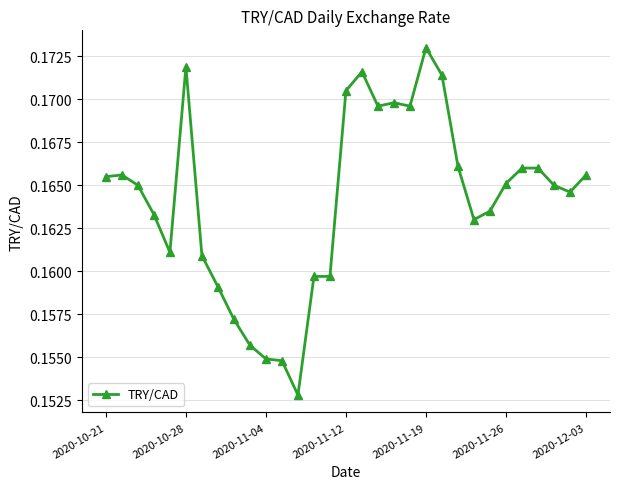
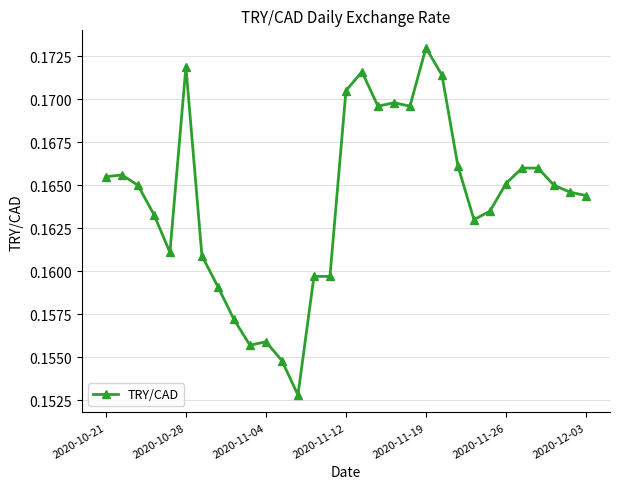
2020-11-04: 0.1549 -> 0.1559
2020-12-03: 0.1656 -> 0.1644
